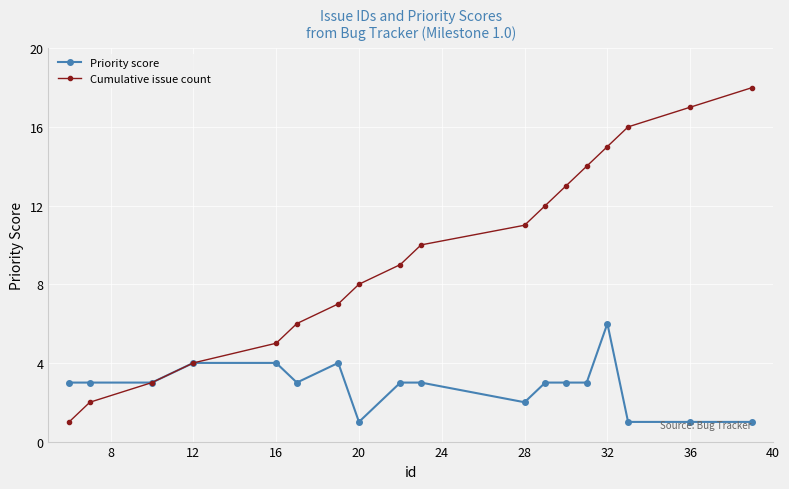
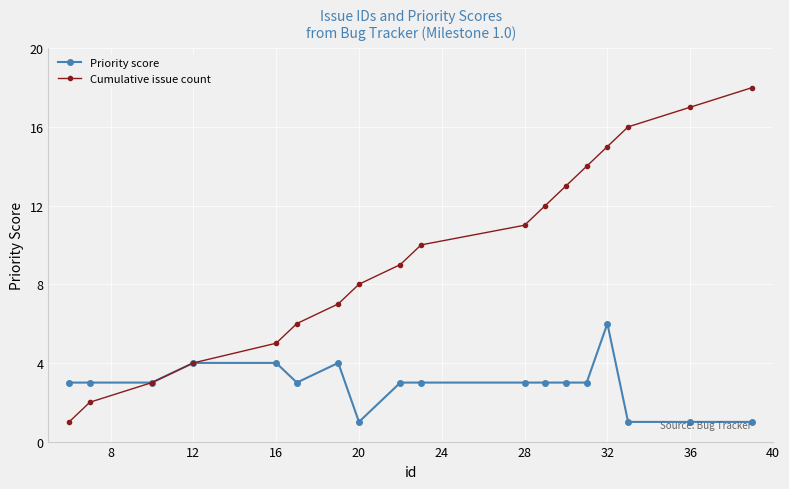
Priority score, 28: 2 -> 3
